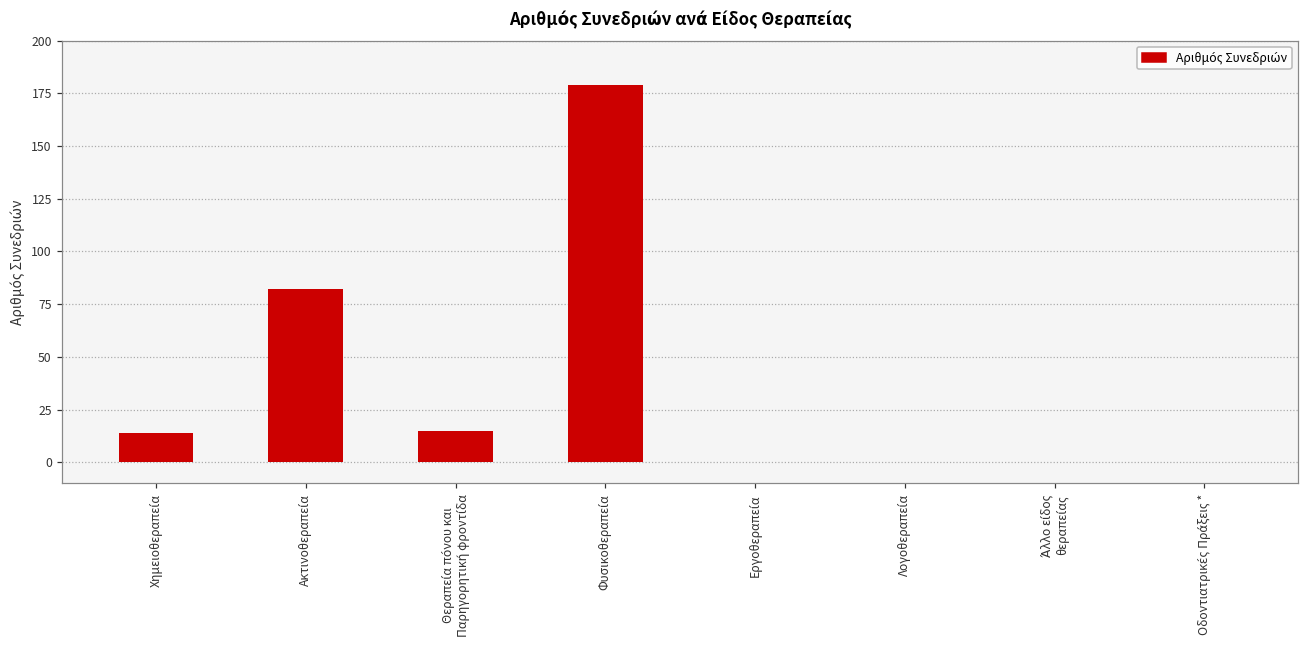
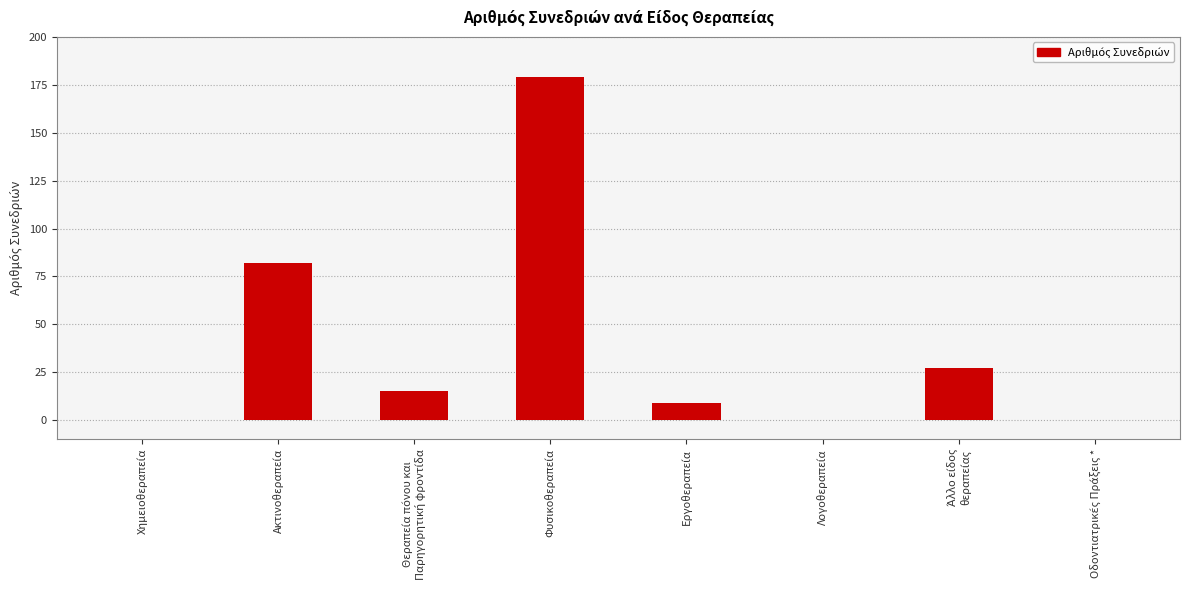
Χημειοθεραπεία: 14 -> 0
Εργοθεραπεία: 0 -> 9
Άλλο είδος θεραπείας: 0 -> 27
